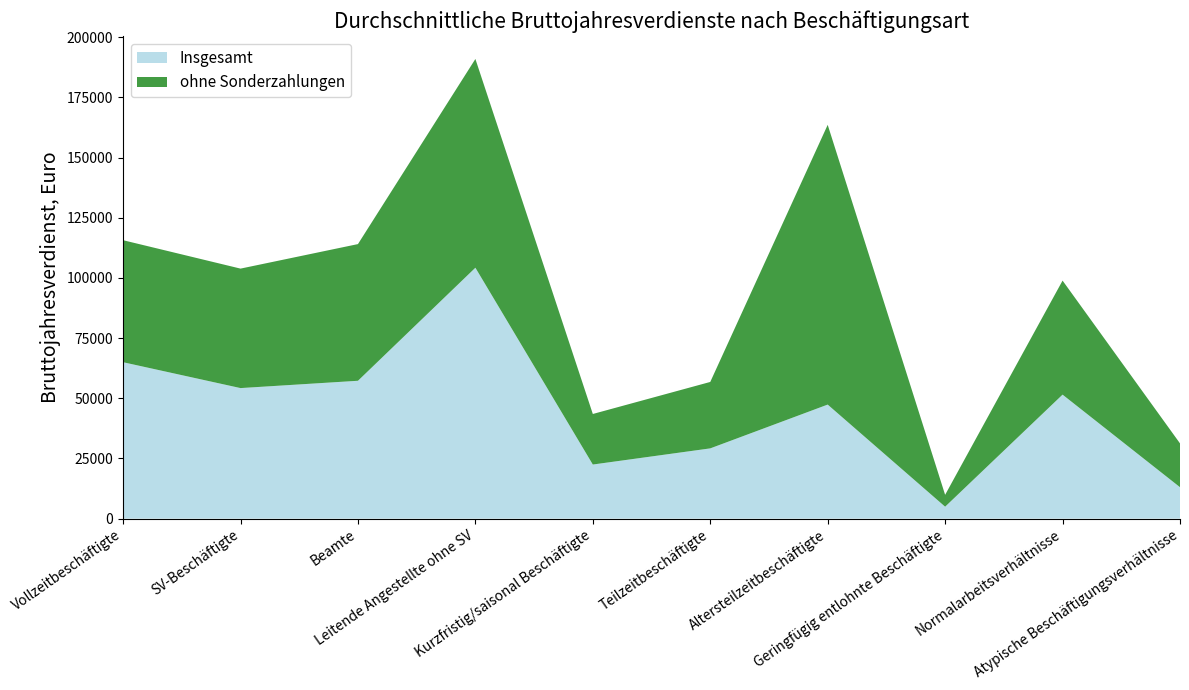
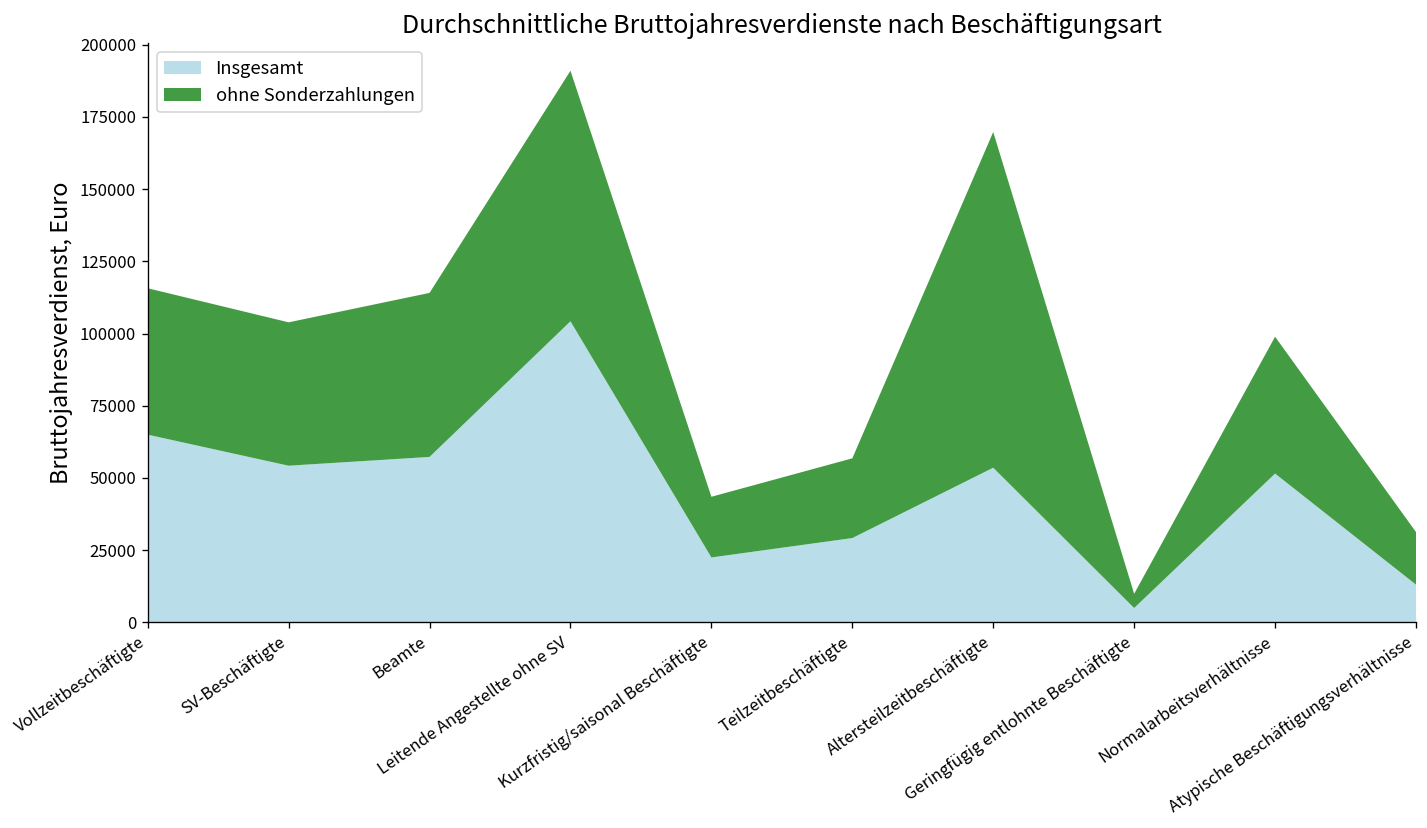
Insgesamt, Altersteilzeitbeschäftigte: 47000 -> 54000
